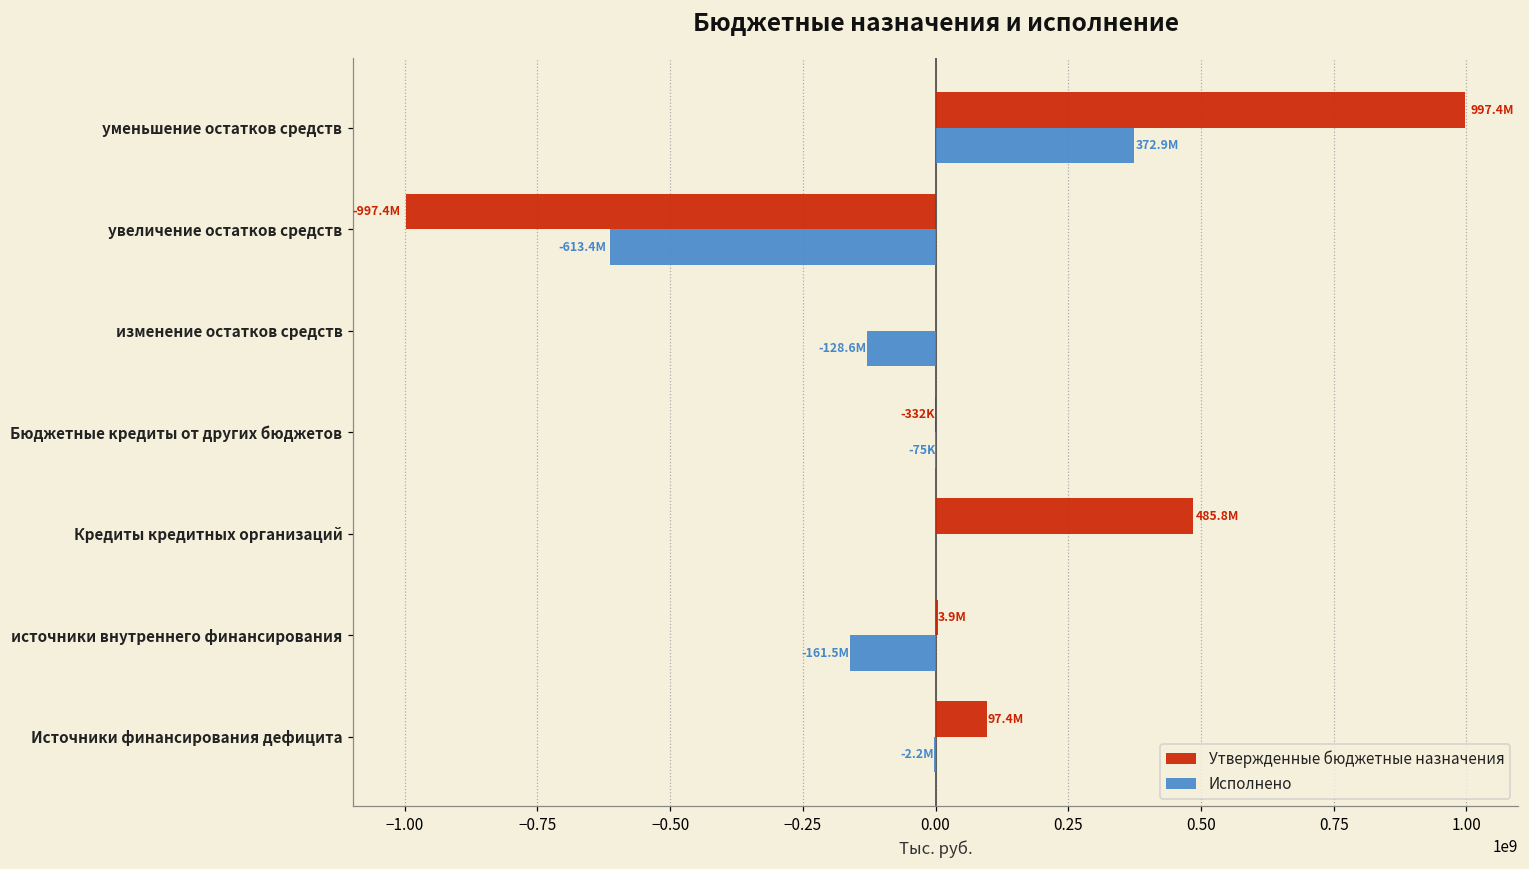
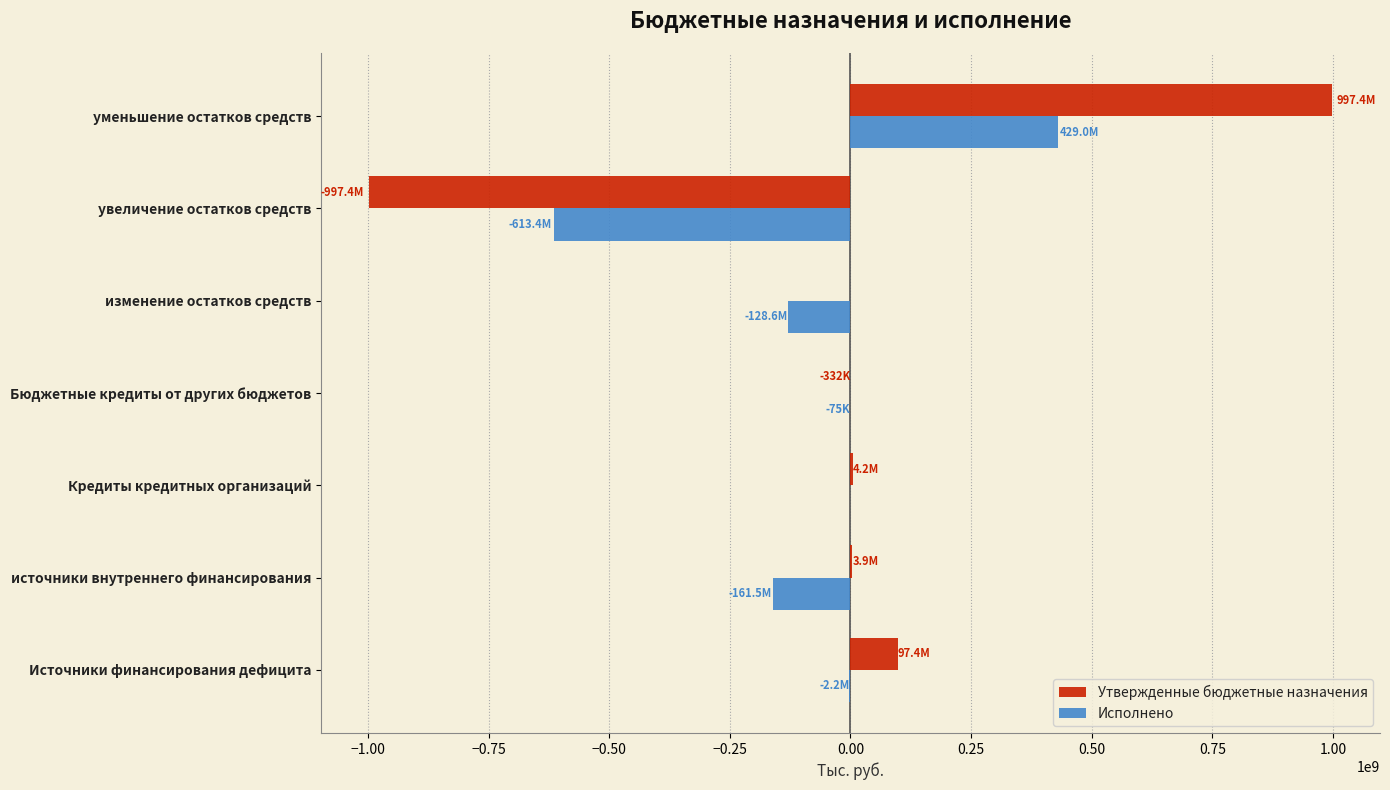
Исполнено, уменьшение остатков средств: 372.9M -> 429.0M
Утвержденные бюджетные назначения, Кредиты кредитных организаций: 485.8M -> 4.2M
